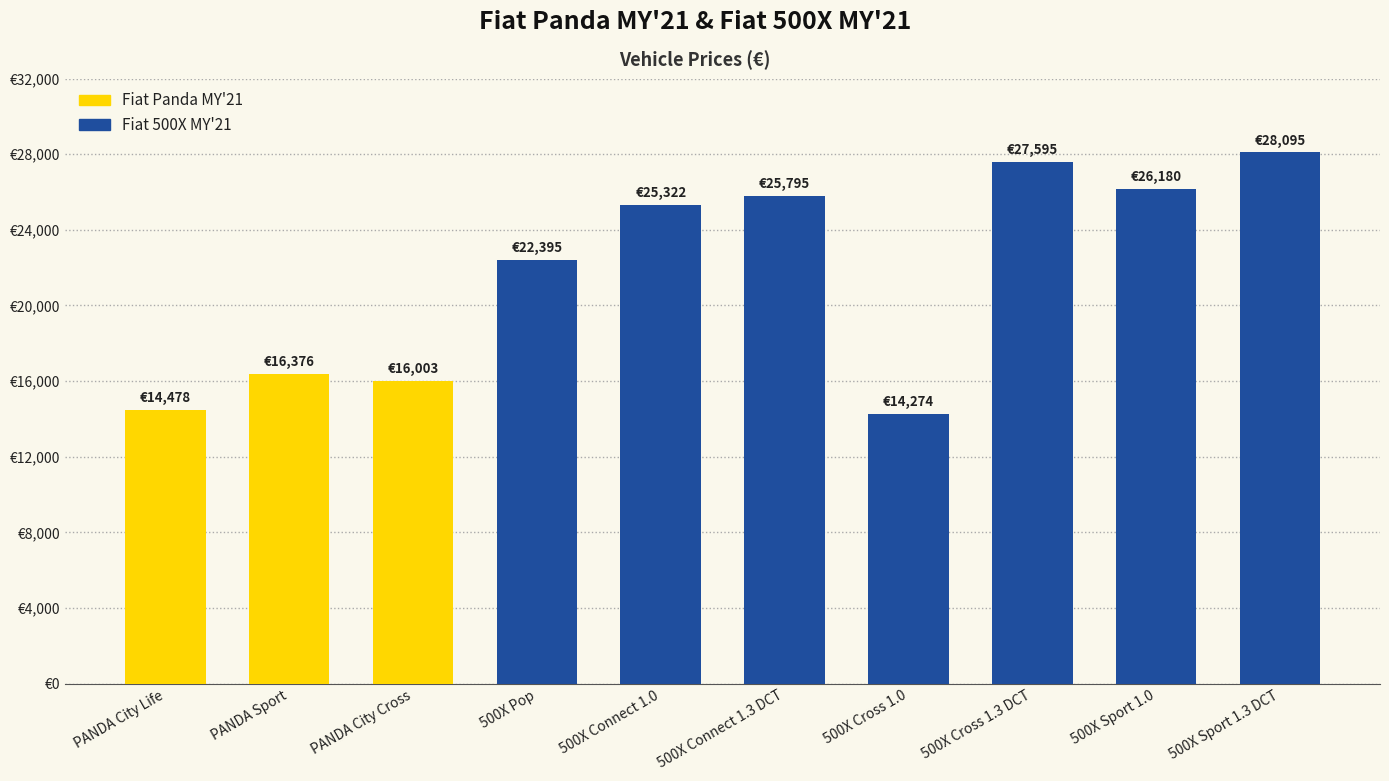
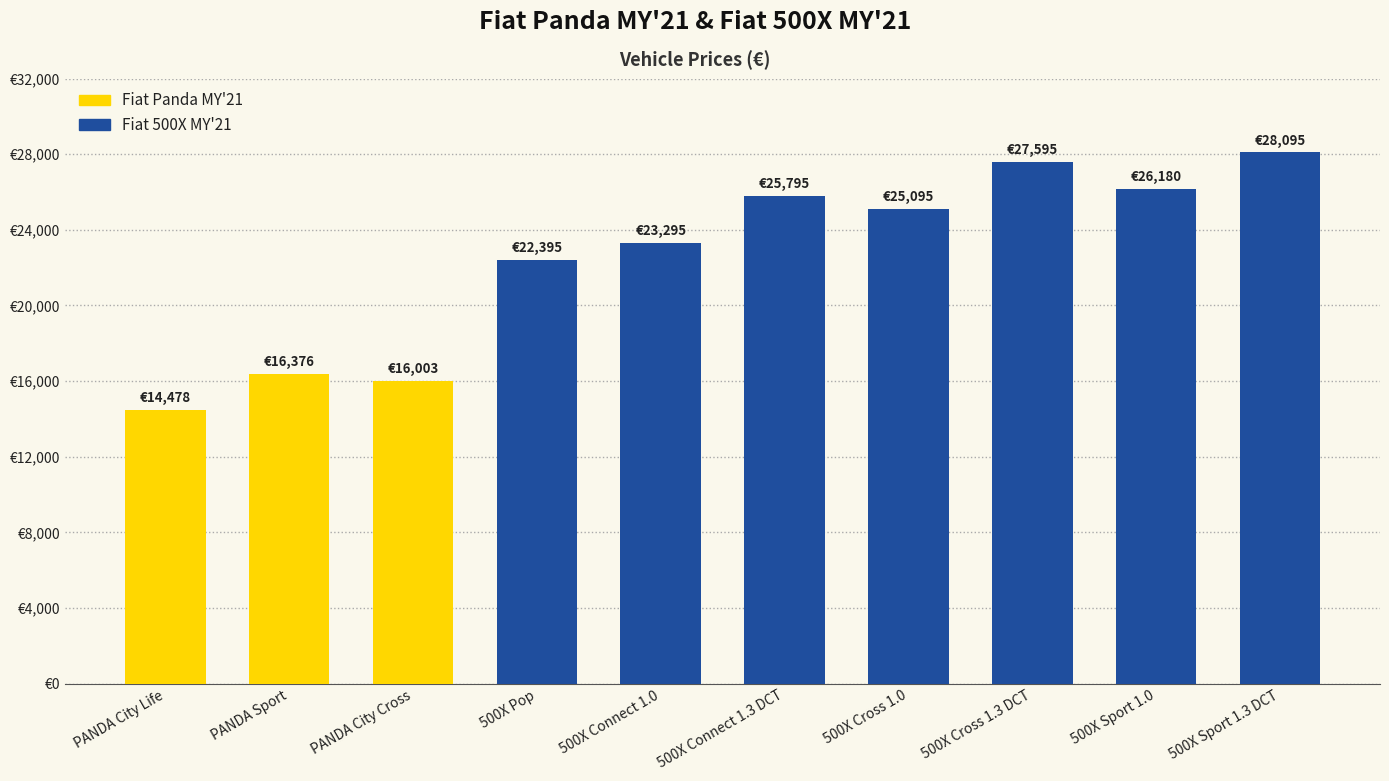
500X Connect 1.0: €25,322 -> €23,295
500X Cross 1.0: €14,274 -> €25,095
